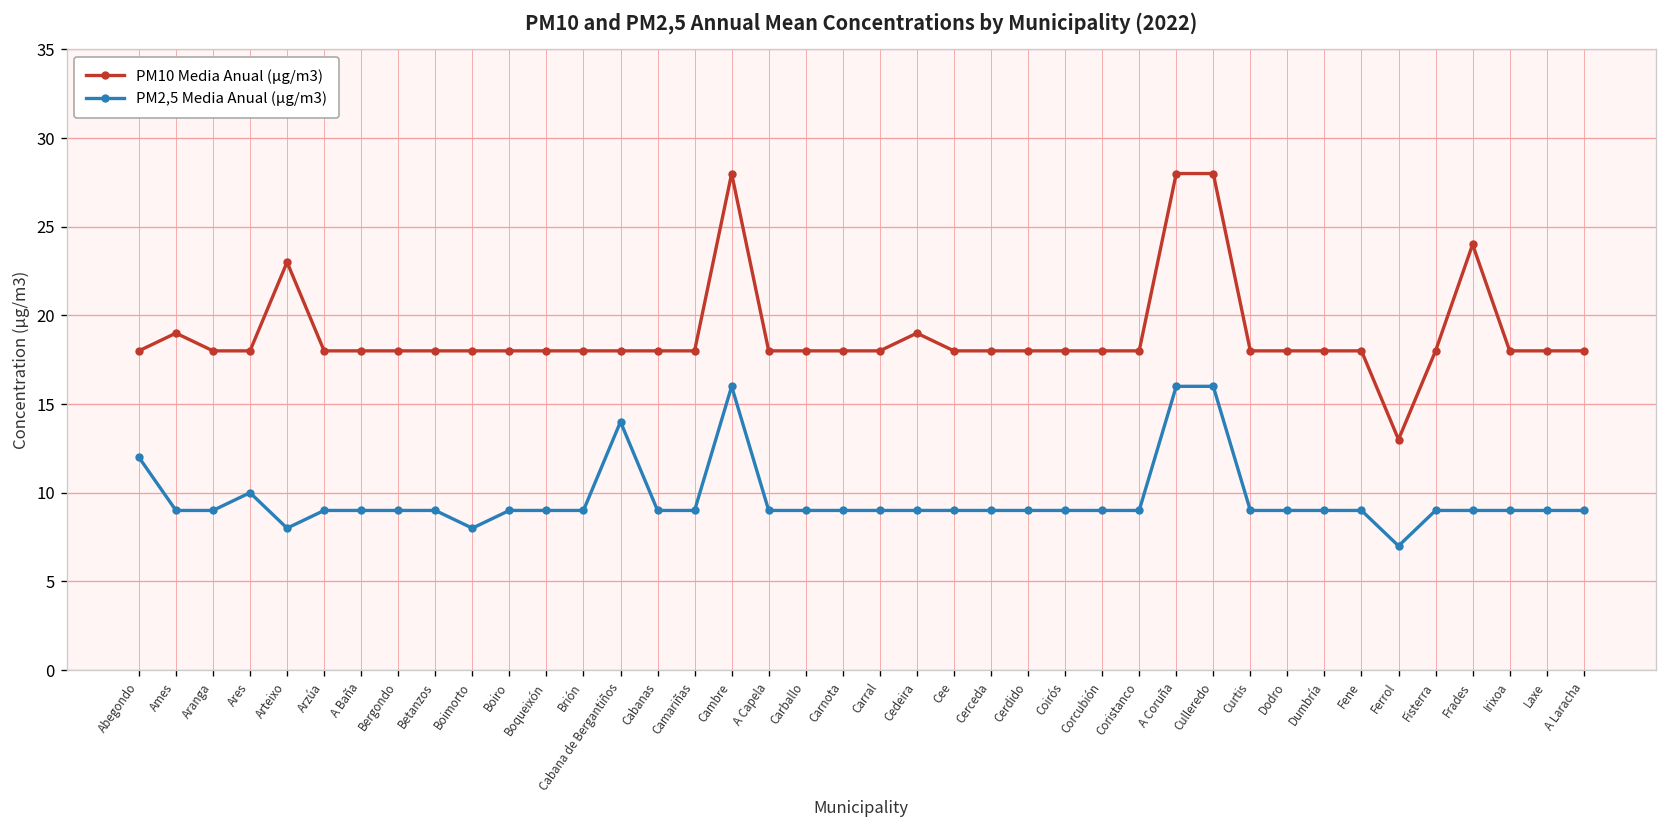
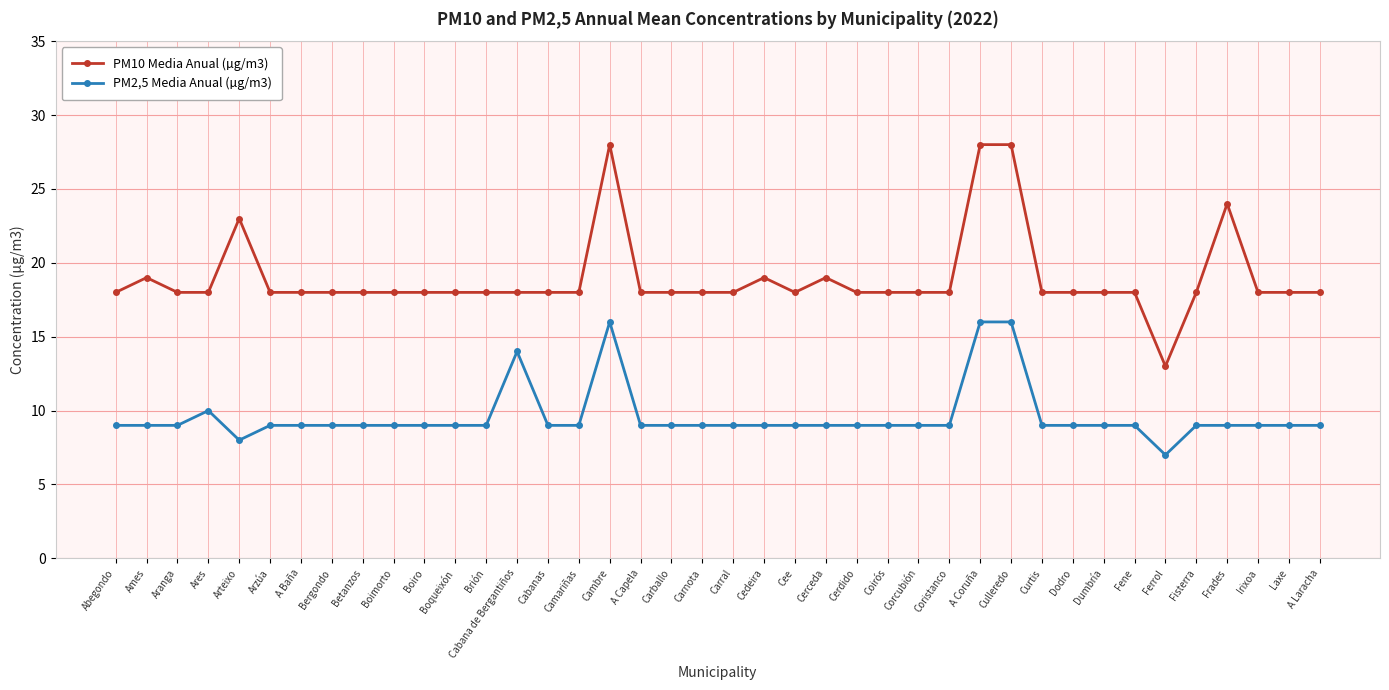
PM2,5 Media Anual (µg/m3), Abegondo: 12 -> 9
PM2,5 Media Anual (µg/m3), Boimorto: 8 -> 9
PM10 Media Anual (µg/m3), Cerceda: 18 -> 19
